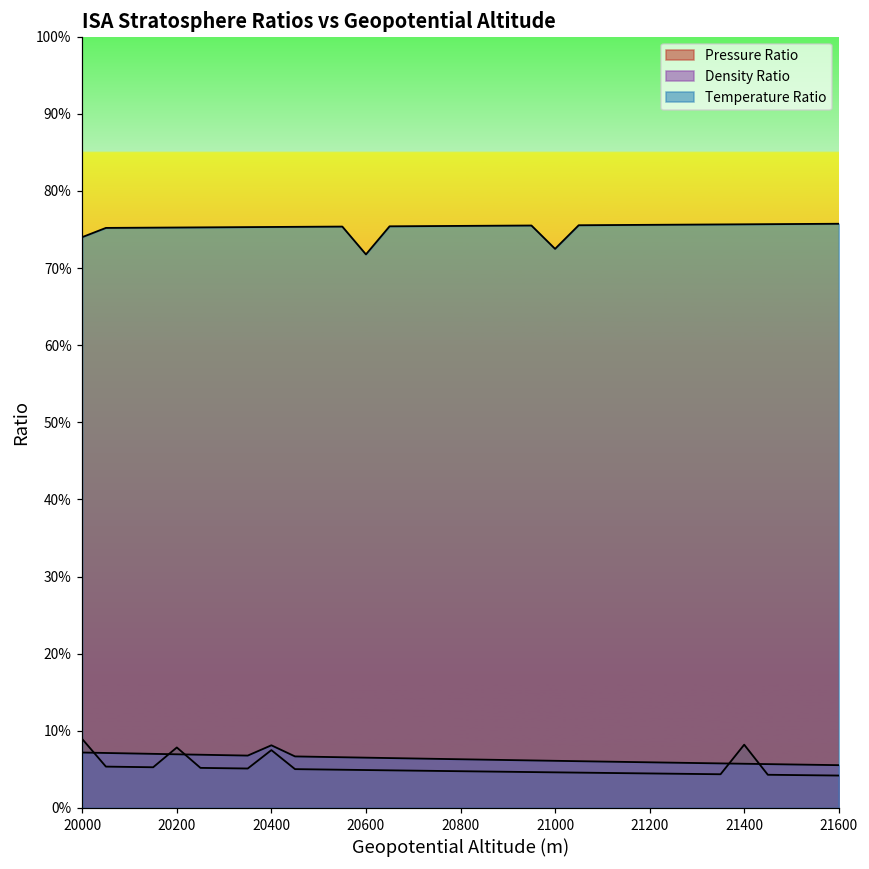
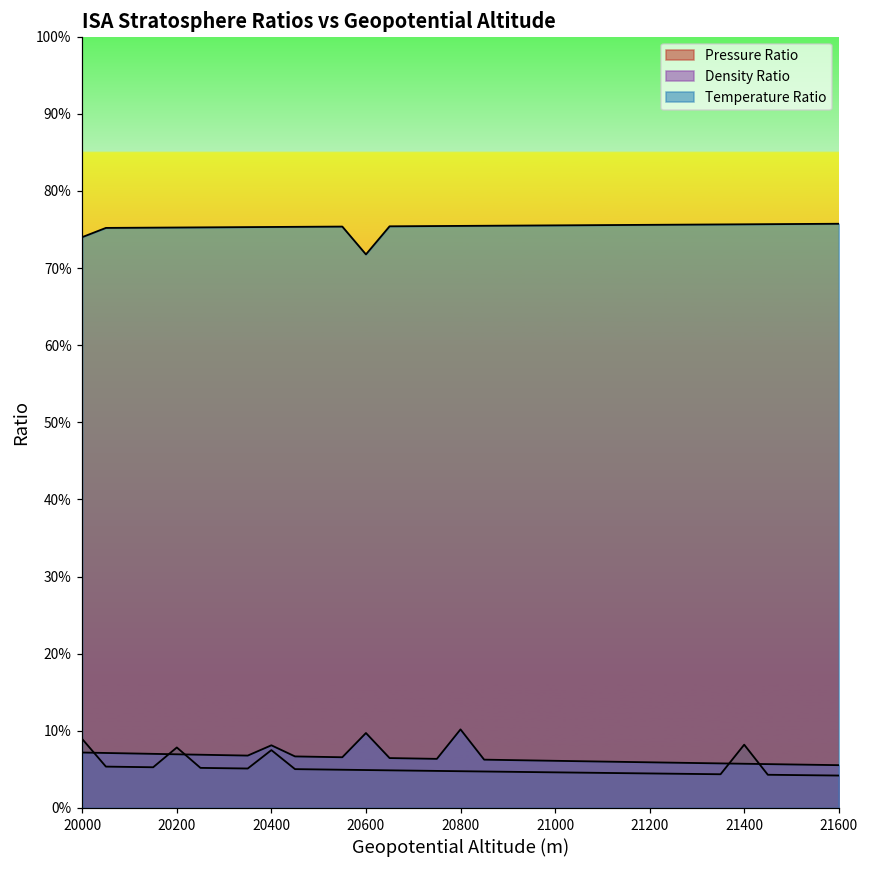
Density Ratio, 20600: 7% -> 10%
Density Ratio, 20800: 6% -> 10%
Temperature Ratio, 21000: 72% -> 76%
